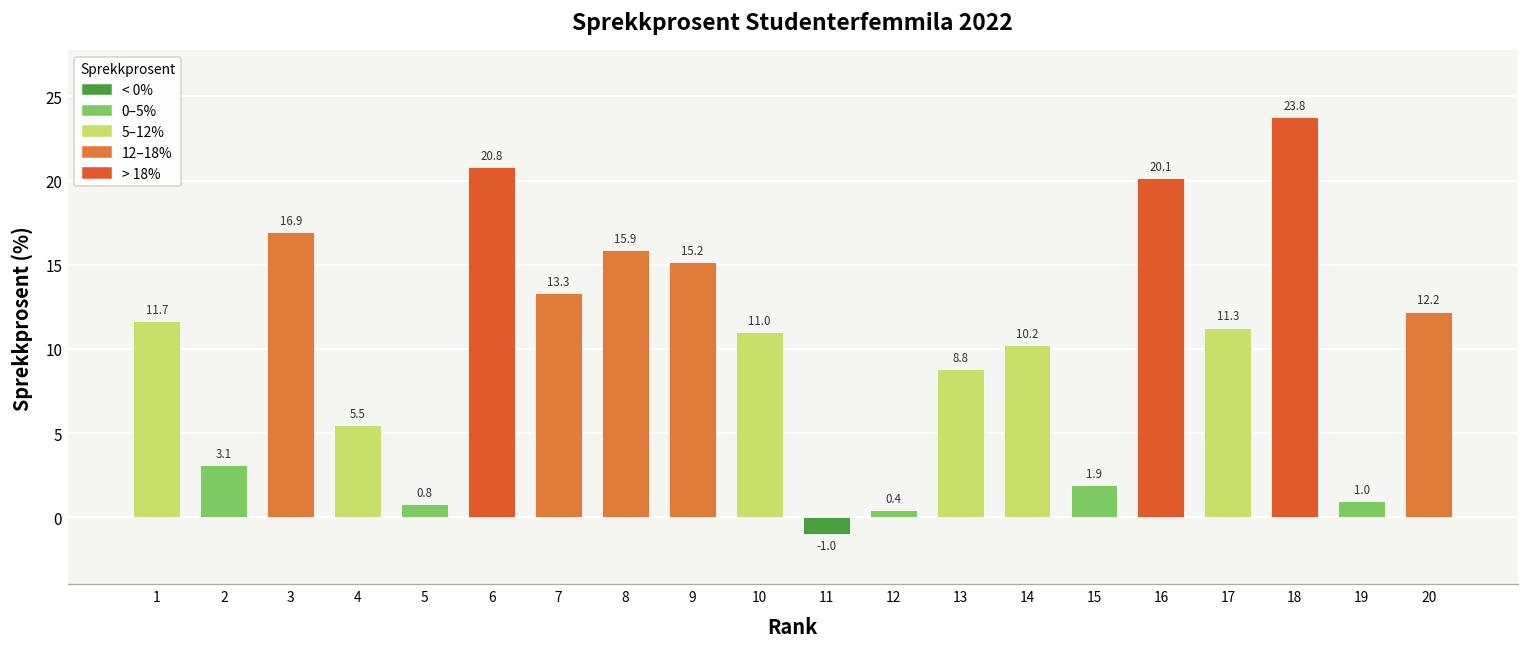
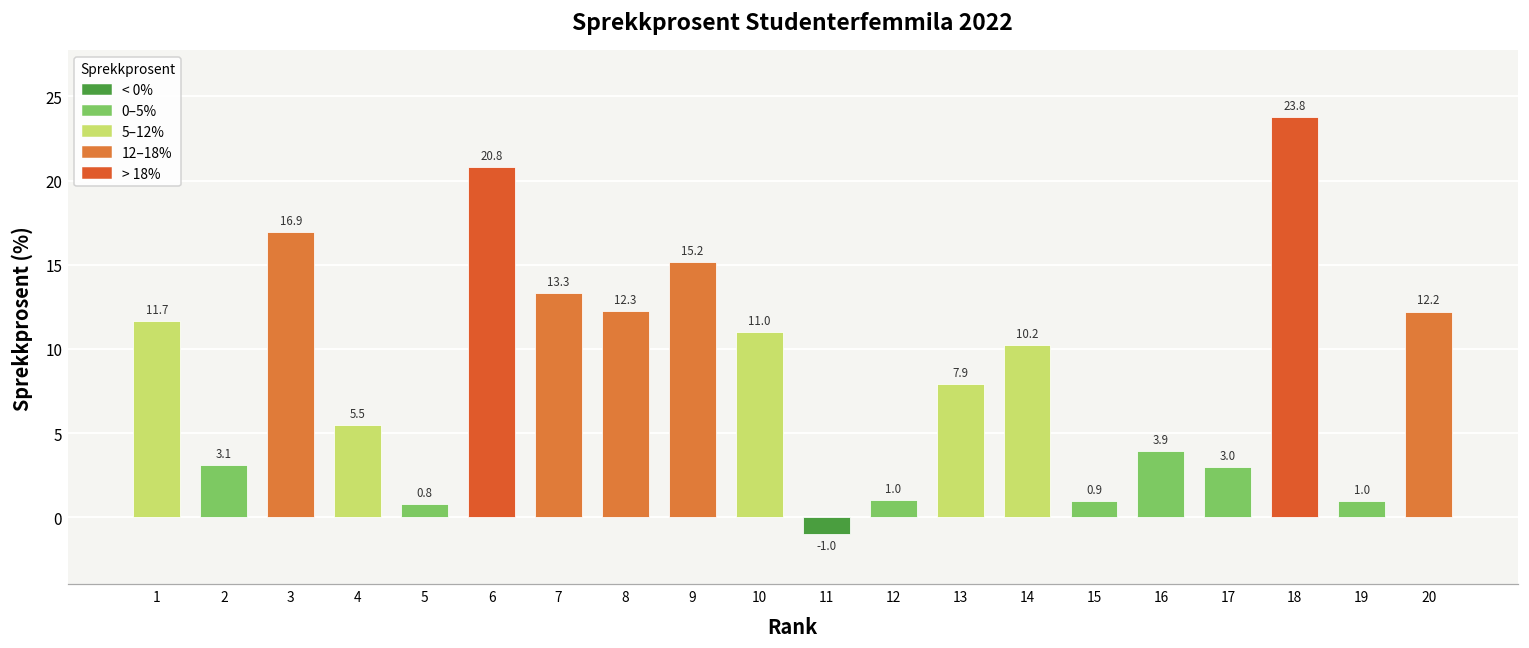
8: 15.9 -> 12.3
12: 0.4 -> 1.0
13: 8.8 -> 7.9
15: 1.9 -> 0.9
16: 20.1 -> 3.9
17: 11.3 -> 3.0
